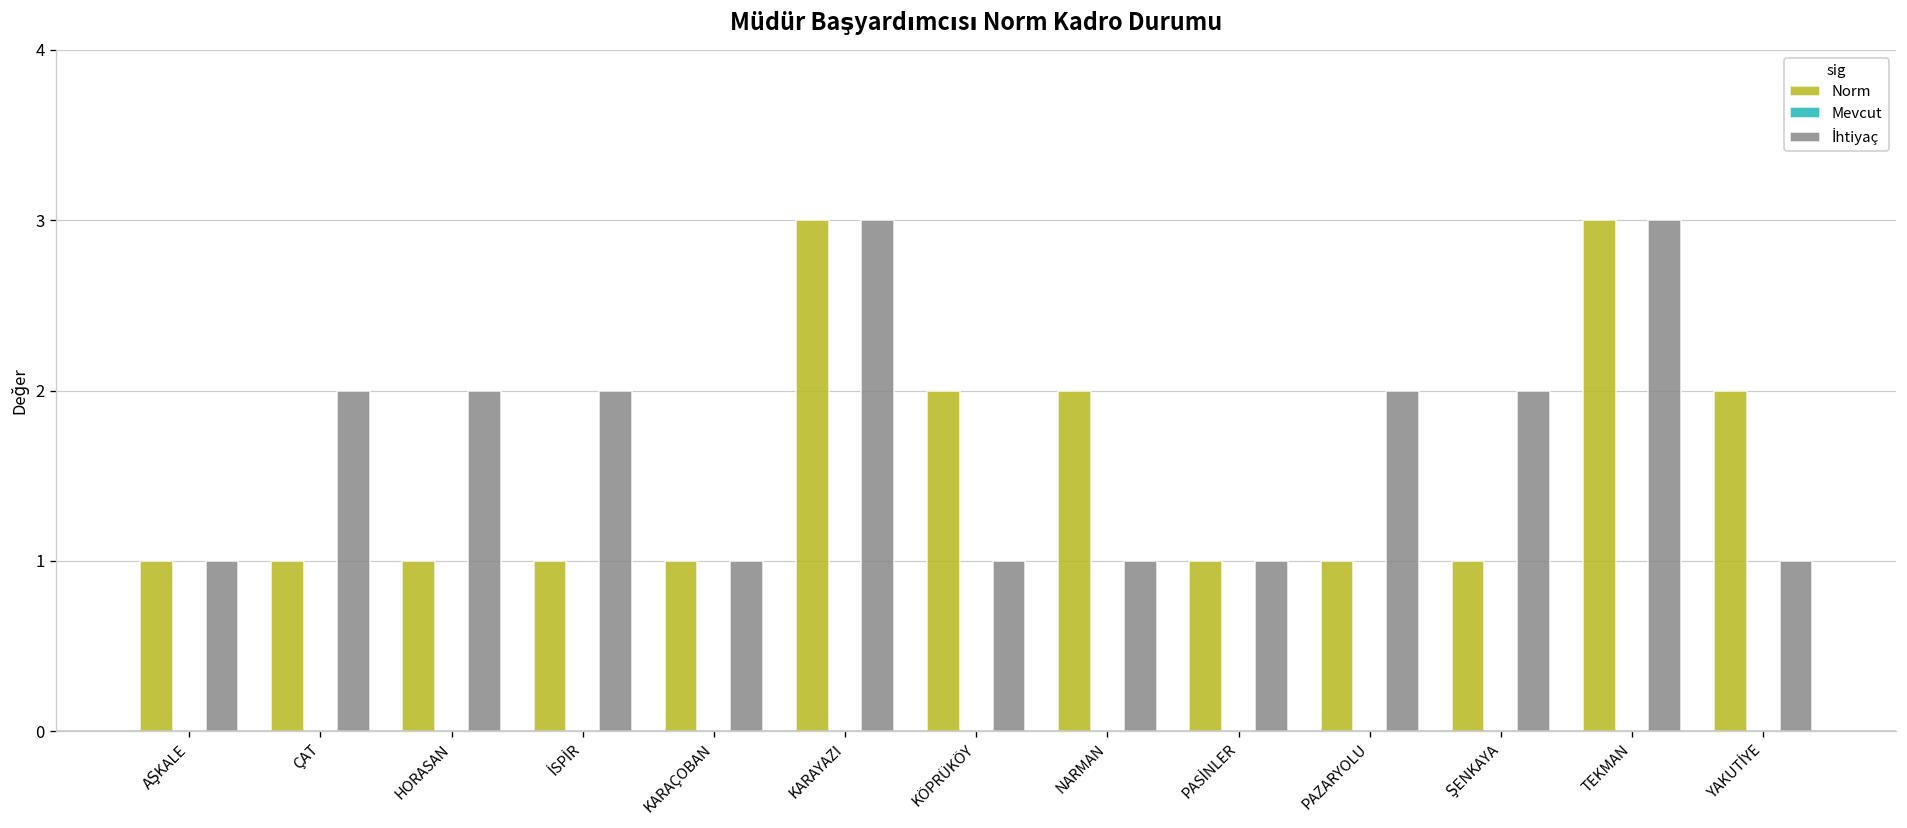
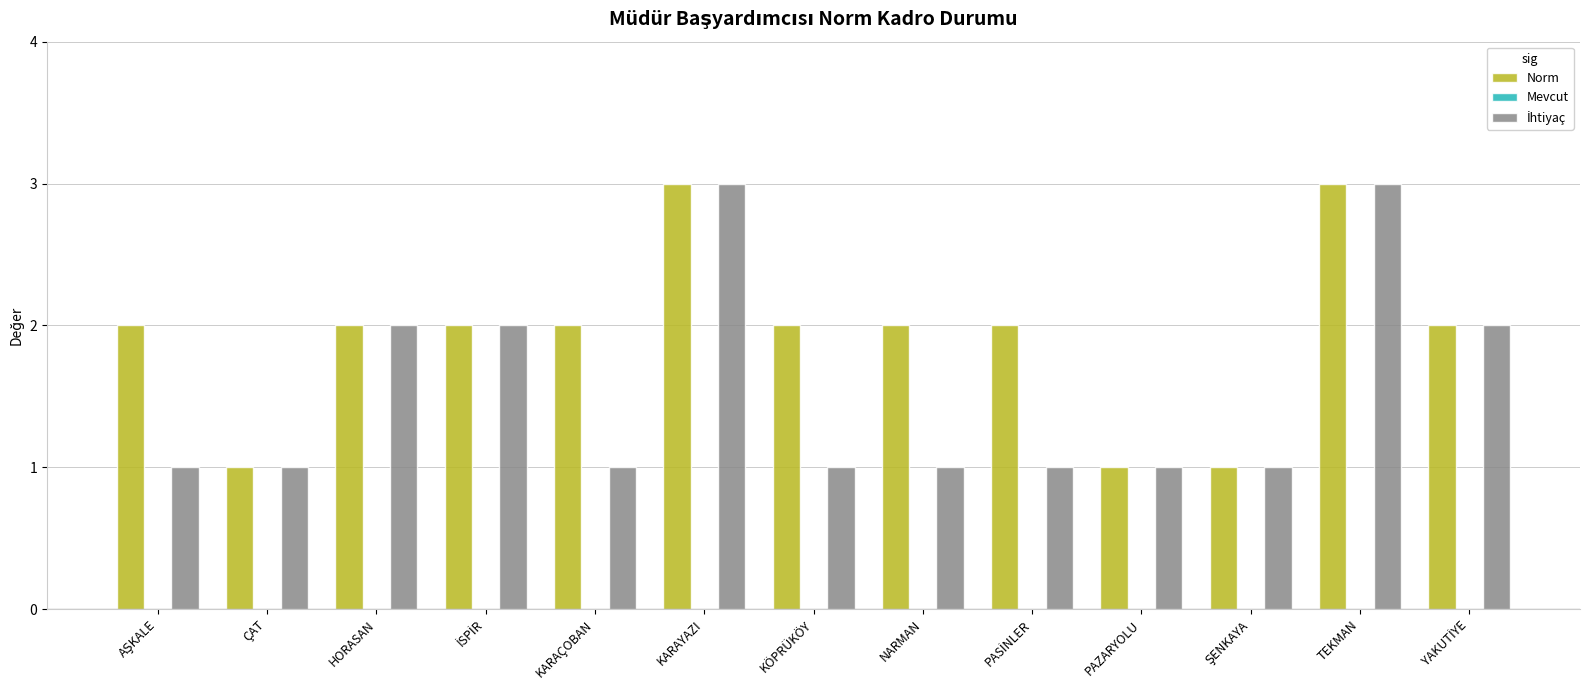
Norm, AŞKALE: 1 -> 2
İhtiyaç, ÇAT: 2 -> 1
Norm, HORASAN: 1 -> 2
Norm, İSPİR: 1 -> 2
Norm, KARAÇOBAN: 1 -> 2
Norm, PASİNLER: 1 -> 2
İhtiyaç, PAZARYOLU: 2 -> 1
İhtiyaç, ŞENKAYA: 2 -> 1
İhtiyaç, YAKUTİYE: 1 -> 2
